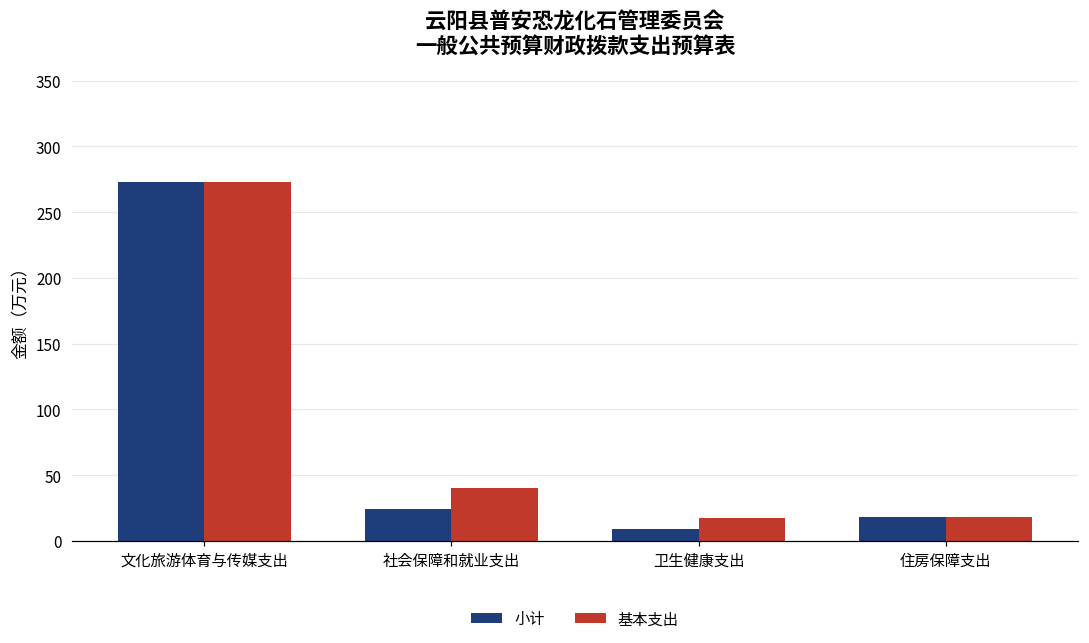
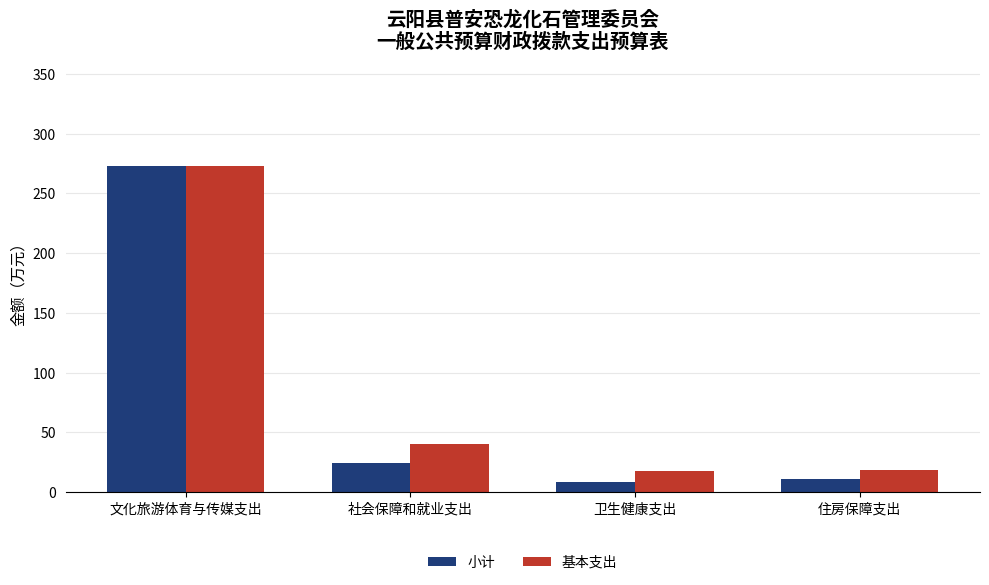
小计, 住房保障支出: 18 -> 11
